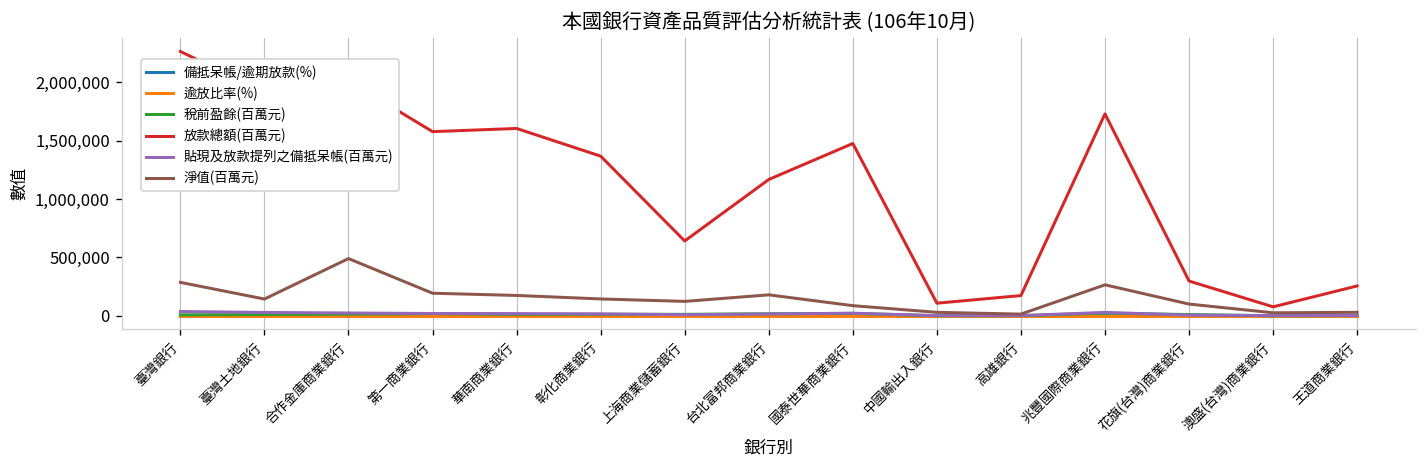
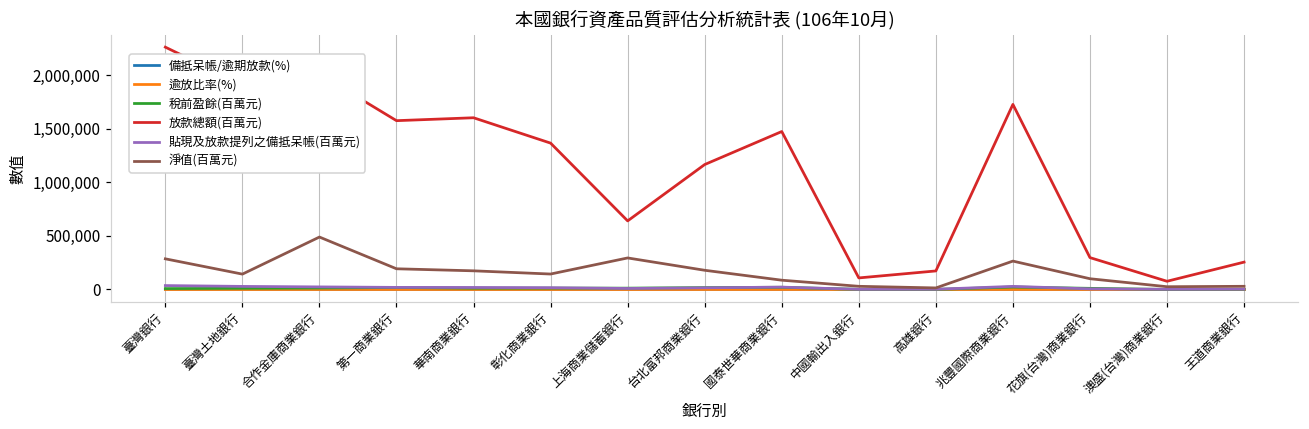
淨值(百萬元), 上海商業儲蓄銀行: 100,000 -> 300,000
